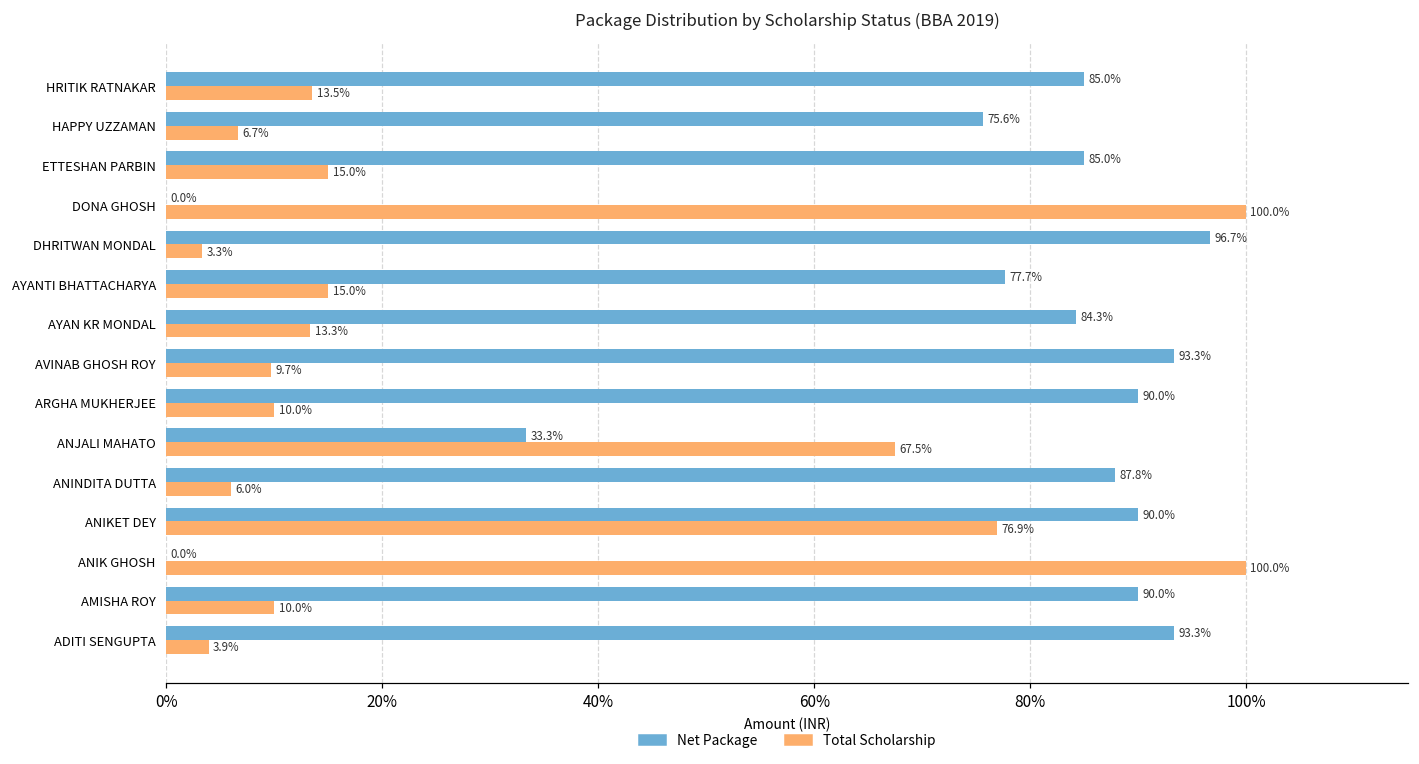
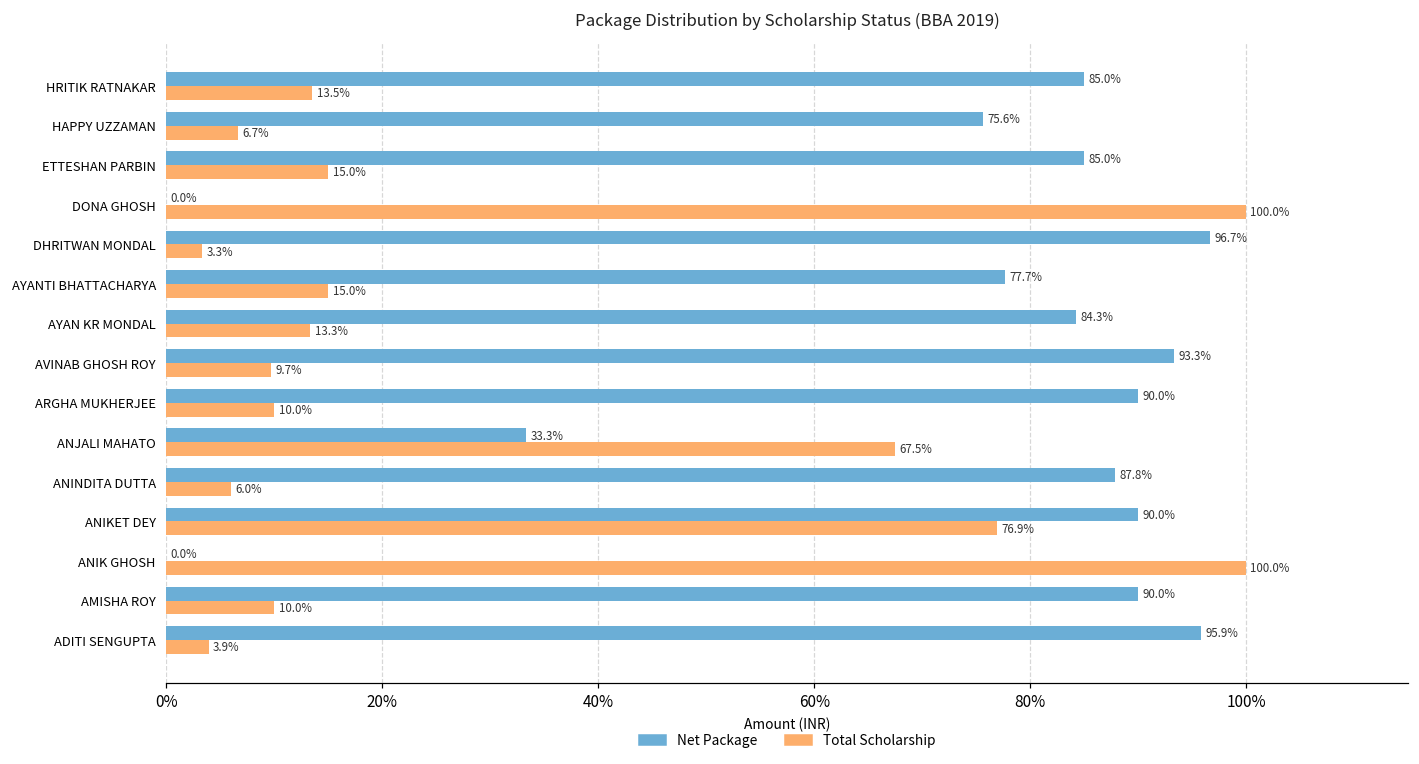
Net Package, ADITI SENGUPTA: 93.3% -> 95.9%
